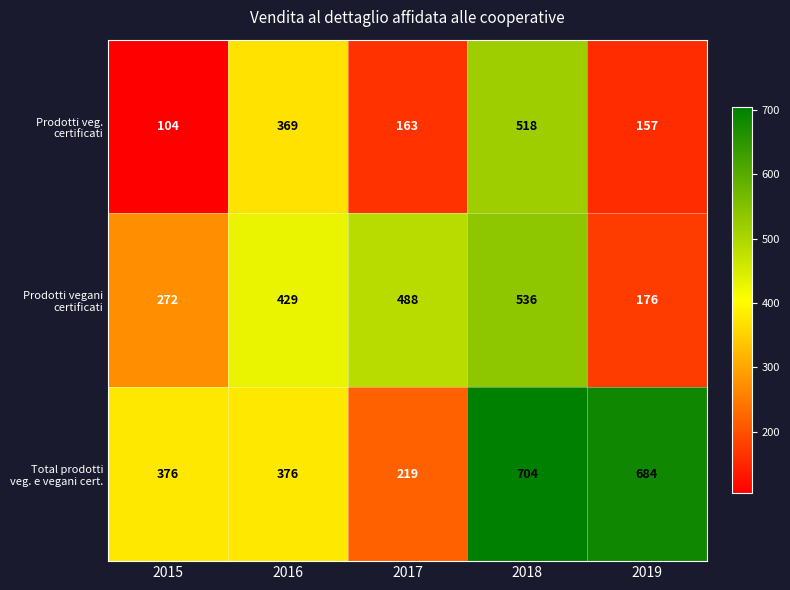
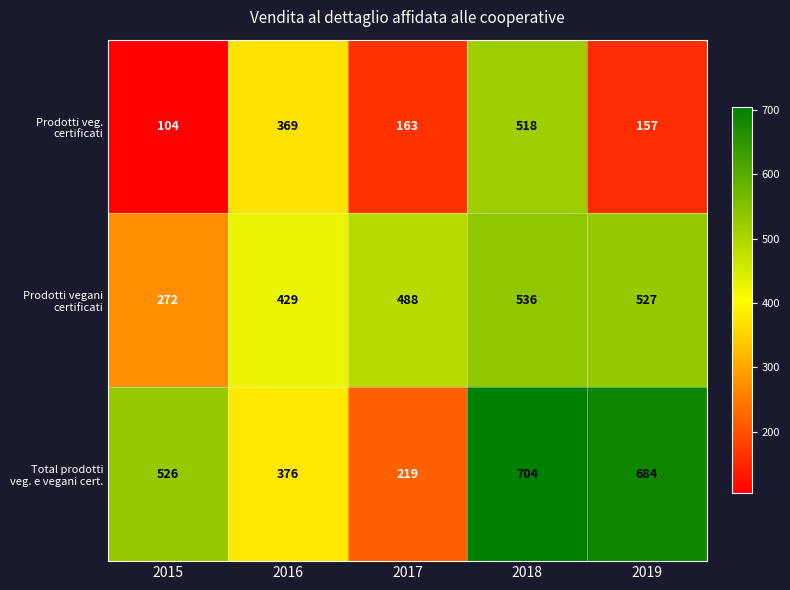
Prodotti vegani certificati, 2019: 176 -> 527
Total prodotti veg. e vegani cert., 2015: 376 -> 526
